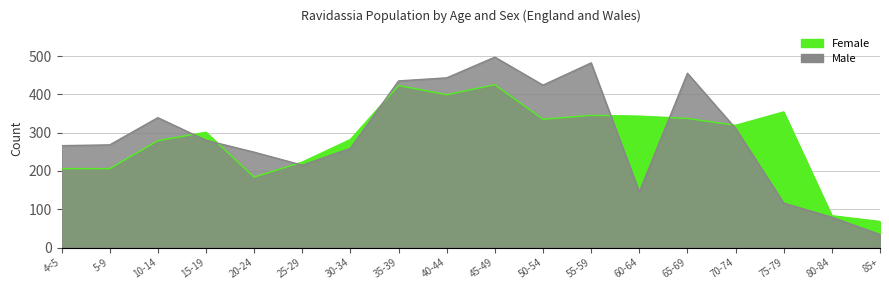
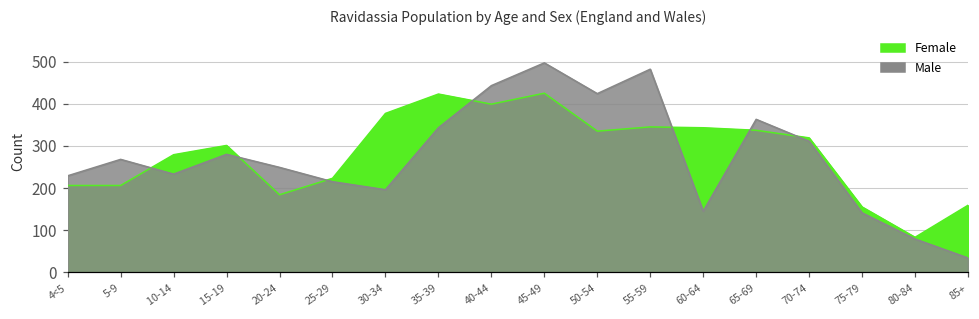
Male, 4<5: 270 -> 230
Male, 10-14: 340 -> 230
Female, 30-34: 280 -> 380
Male, 30-34: 260 -> 200
Male, 35-39: 440 -> 340
Male, 65-69: 460 -> 360
Female, 75-79: 350 -> 160
Male, 75-79: 120 -> 140
Female, 85+: 70 -> 160
